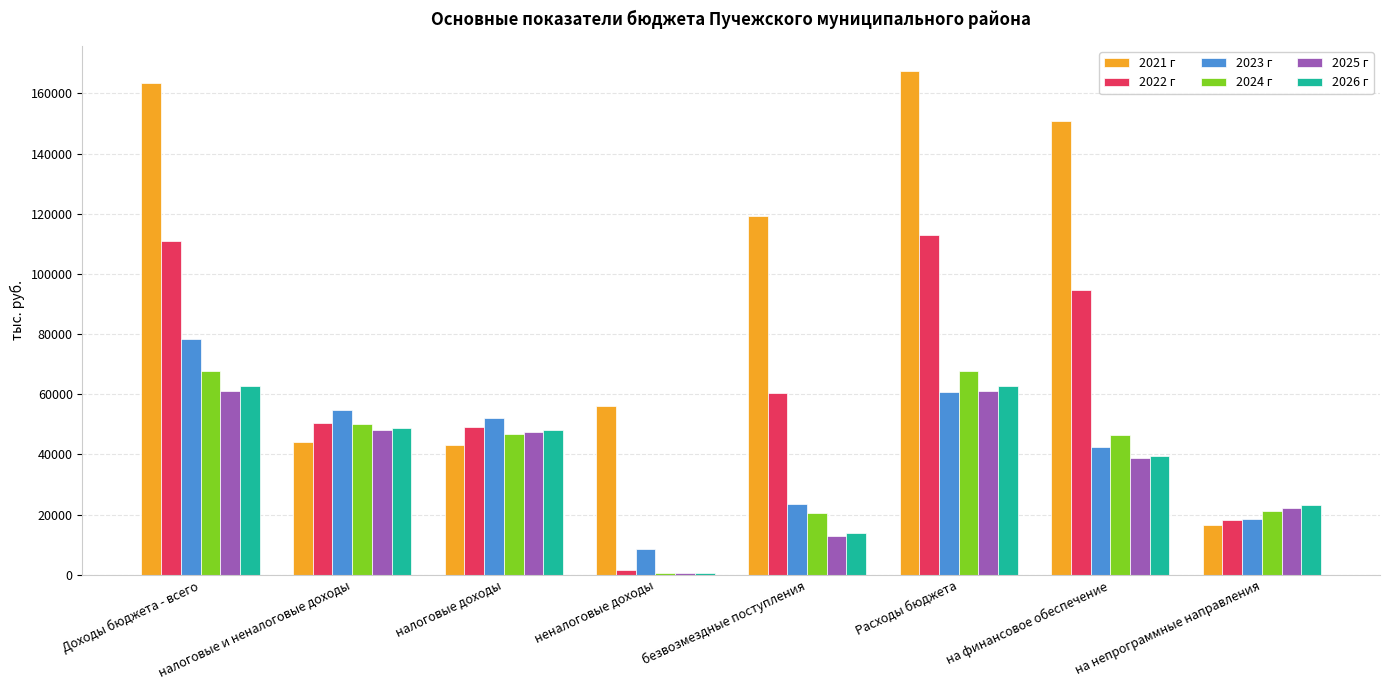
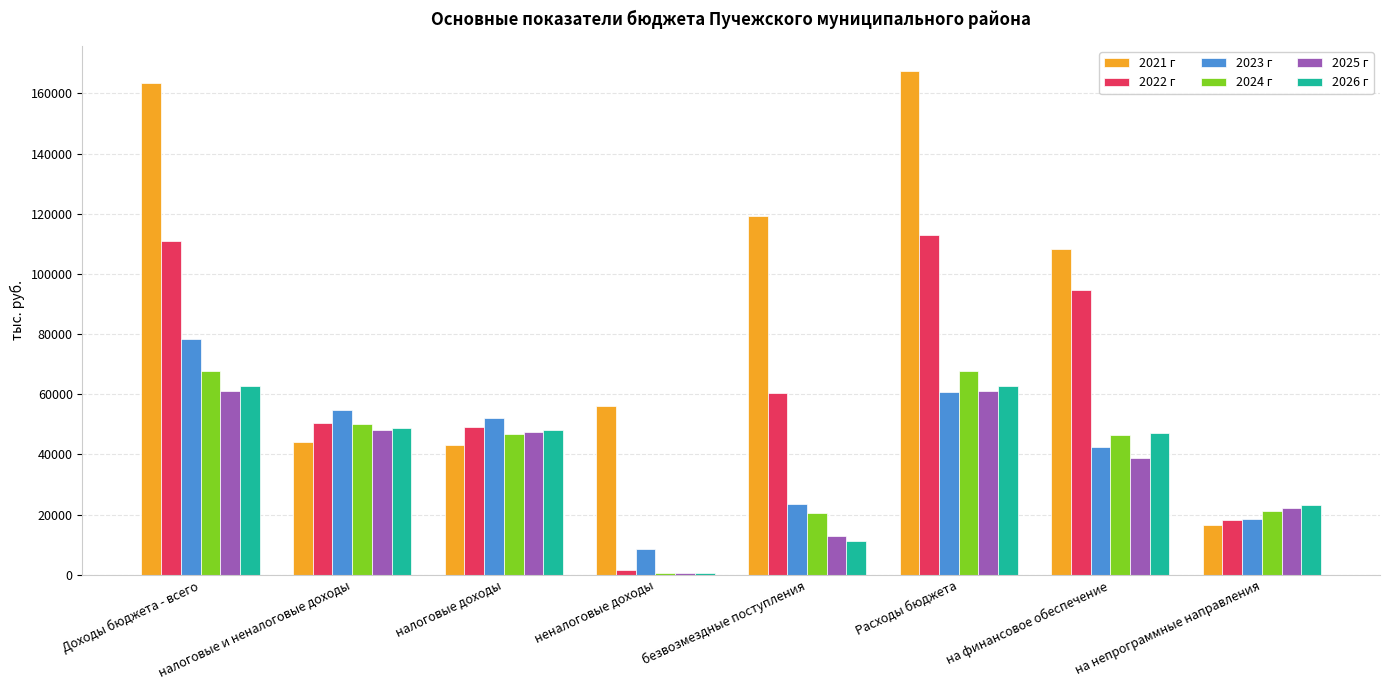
2026 г, безвозмездные поступления: 14000 -> 11000
2021 г, на финансовое обеспечение: 151000 -> 108000
2026 г, на финансовое обеспечение: 40000 -> 47000
